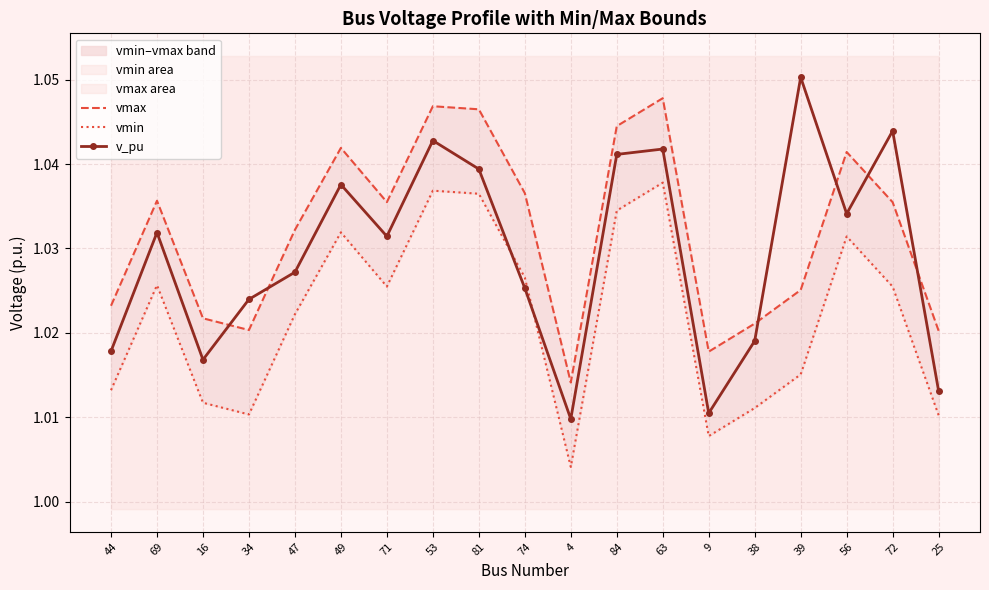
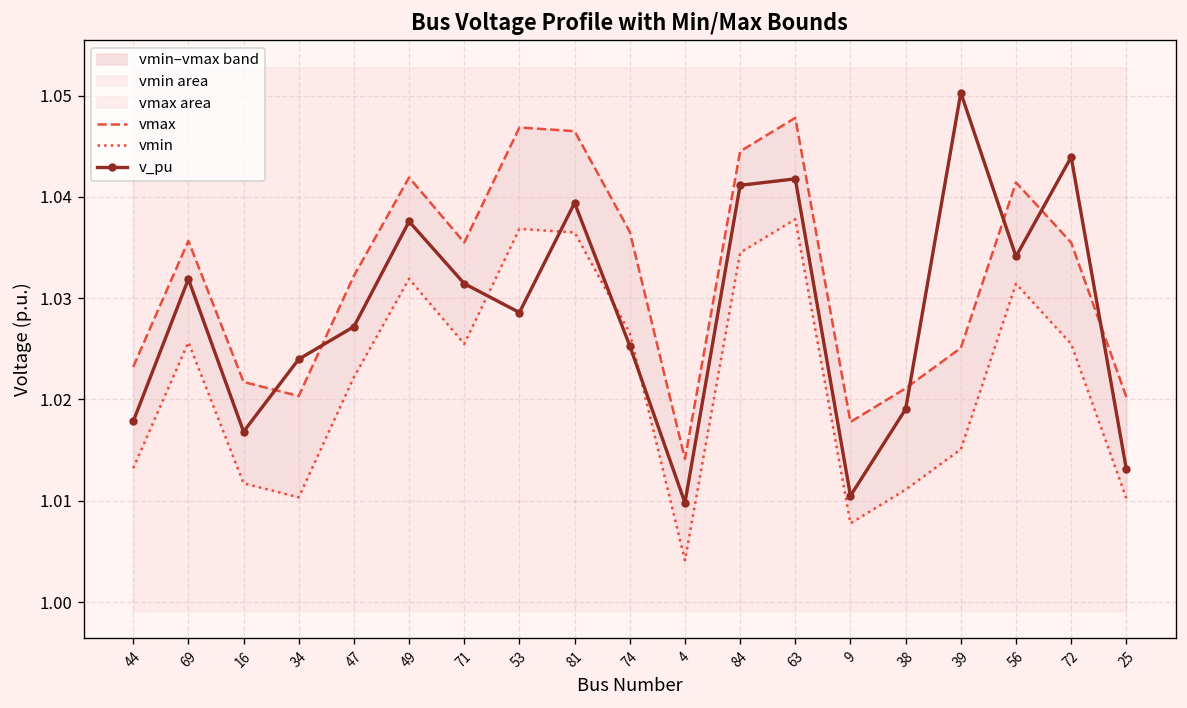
v_pu, 53: 1.043 -> 1.029
